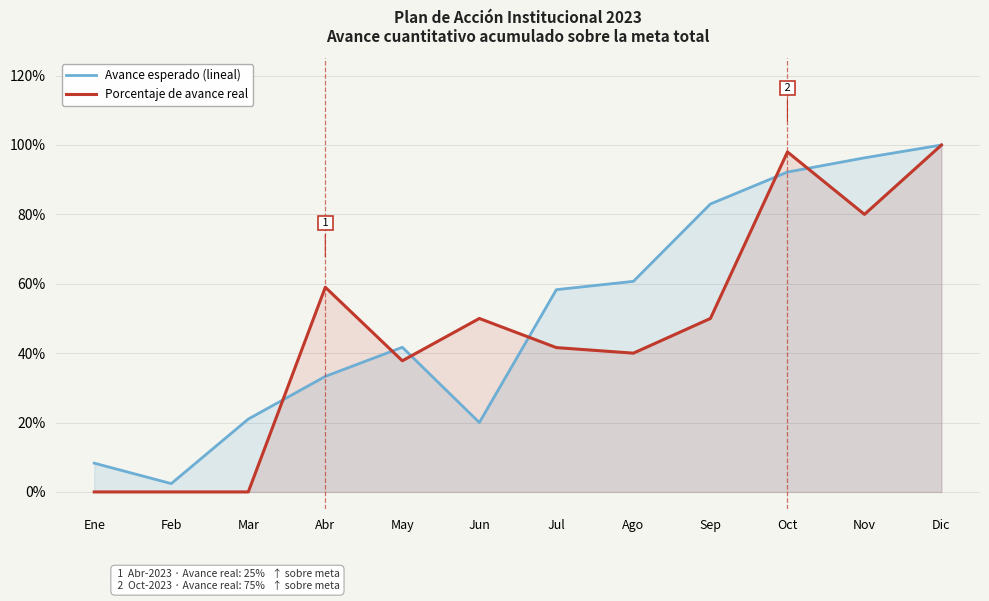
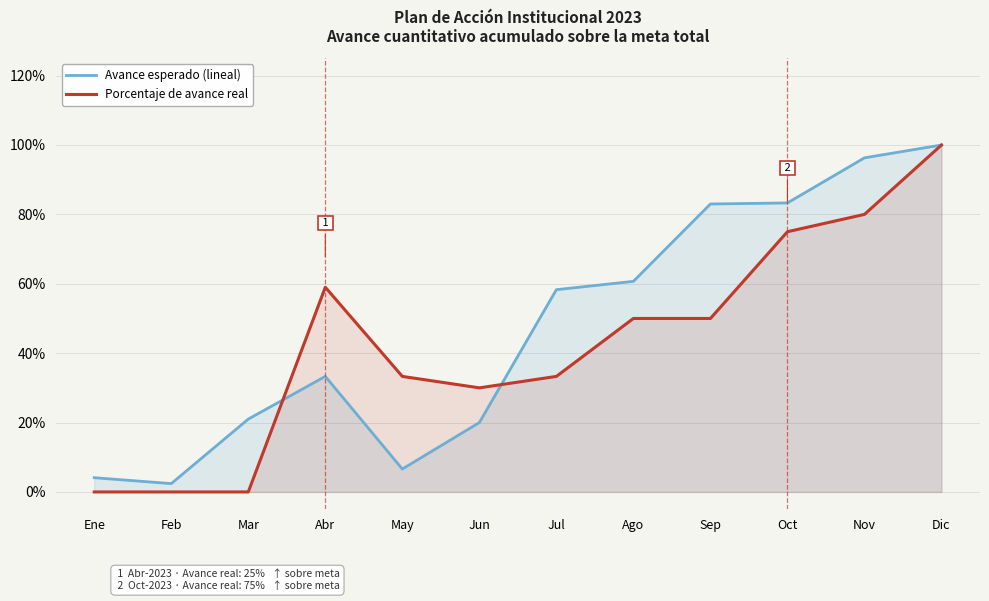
Avance esperado (lineal), Ene: 8% -> 4%
Avance esperado (lineal), May: 42% -> 7%
Porcentaje de avance real, May: 38% -> 33%
Porcentaje de avance real, Jun: 50% -> 30%
Porcentaje de avance real, Jul: 42% -> 33%
Porcentaje de avance real, Ago: 40% -> 50%
Avance esperado (lineal), Oct: 92% -> 83%
Porcentaje de avance real, Oct: 98% -> 75%
